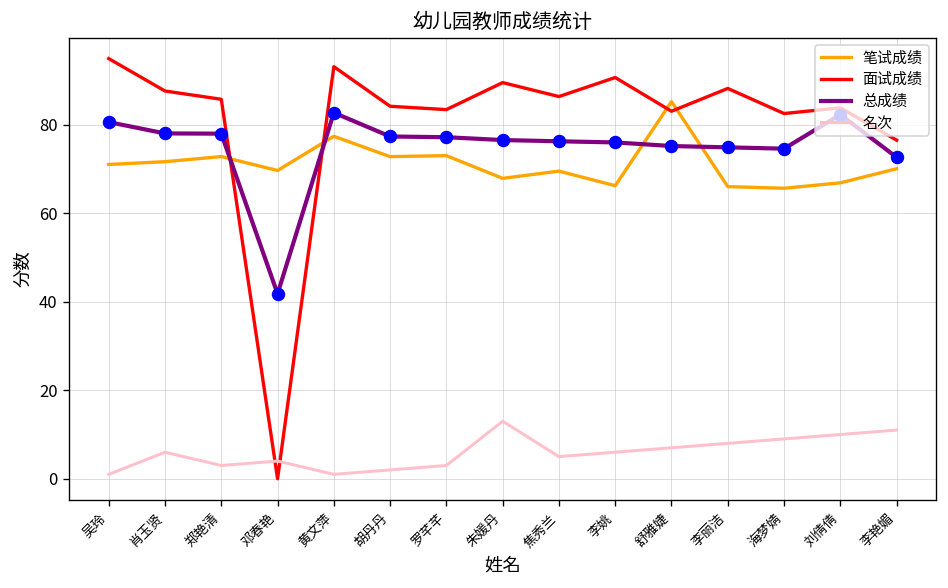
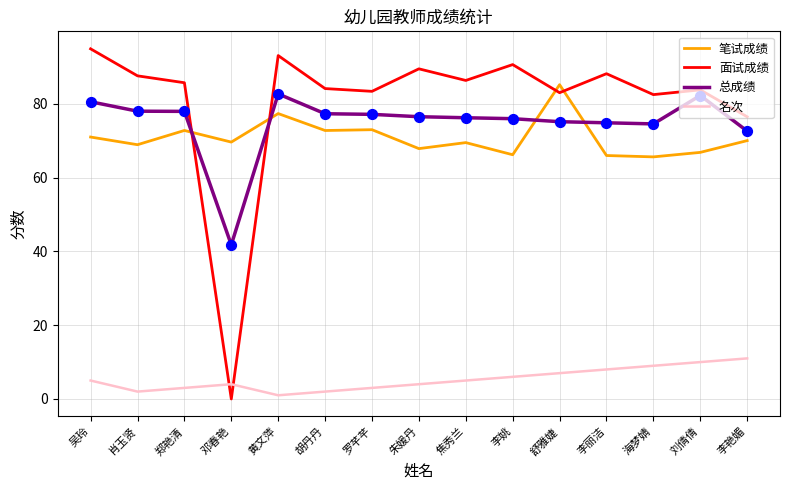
名次, 吴玲: 1 -> 5
笔试成绩, 肖玉贤: 72 -> 69
名次, 肖玉贤: 6 -> 2
名次, 朱媛丹: 13 -> 4
